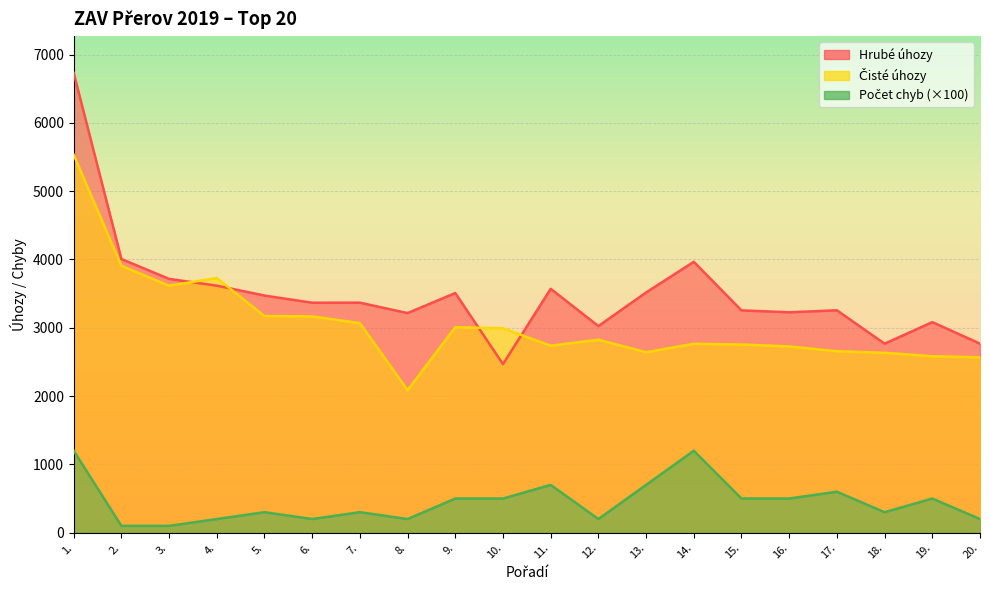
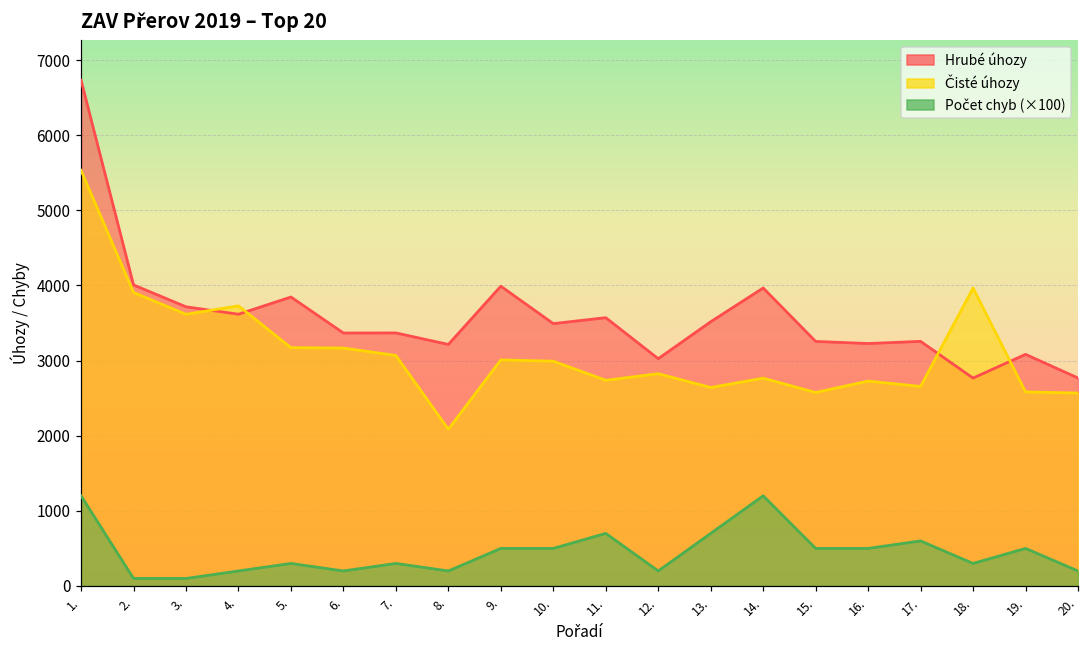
Hrubé úhozy, 5.: 3500 -> 3800
Hrubé úhozy, 9.: 3500 -> 4000
Hrubé úhozy, 10.: 2500 -> 3500
Čisté úhozy, 15.: 2800 -> 2600
Čisté úhozy, 18.: 2600 -> 4000
